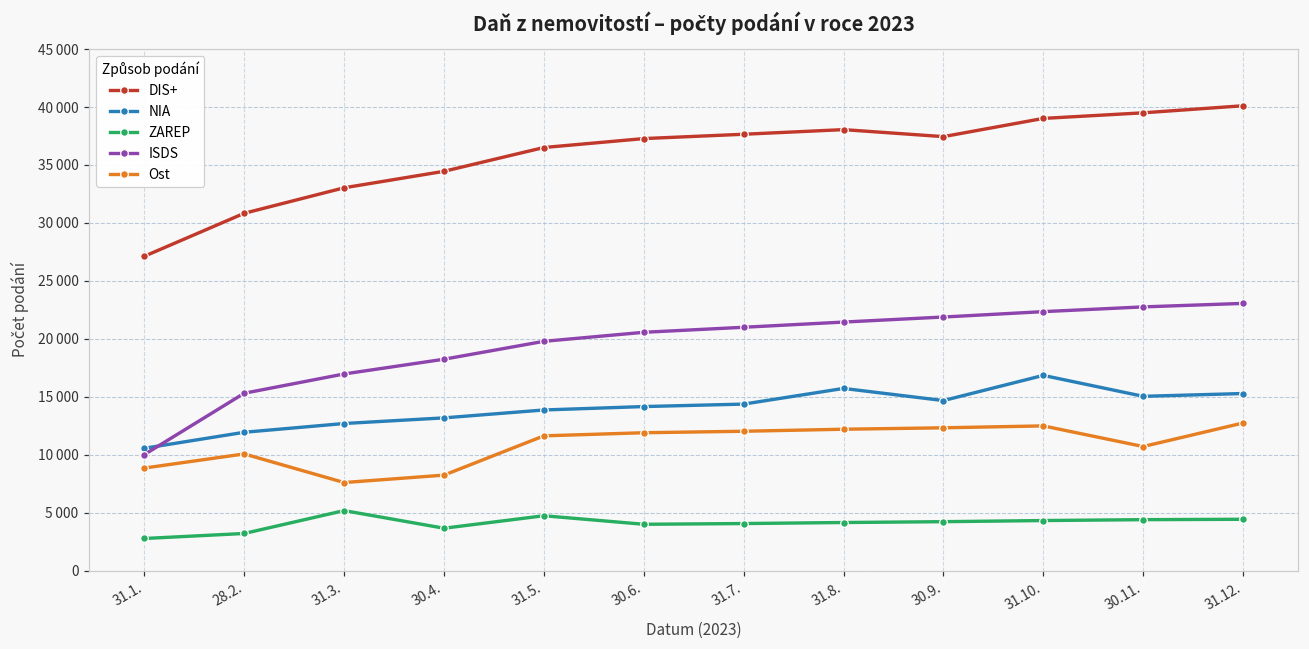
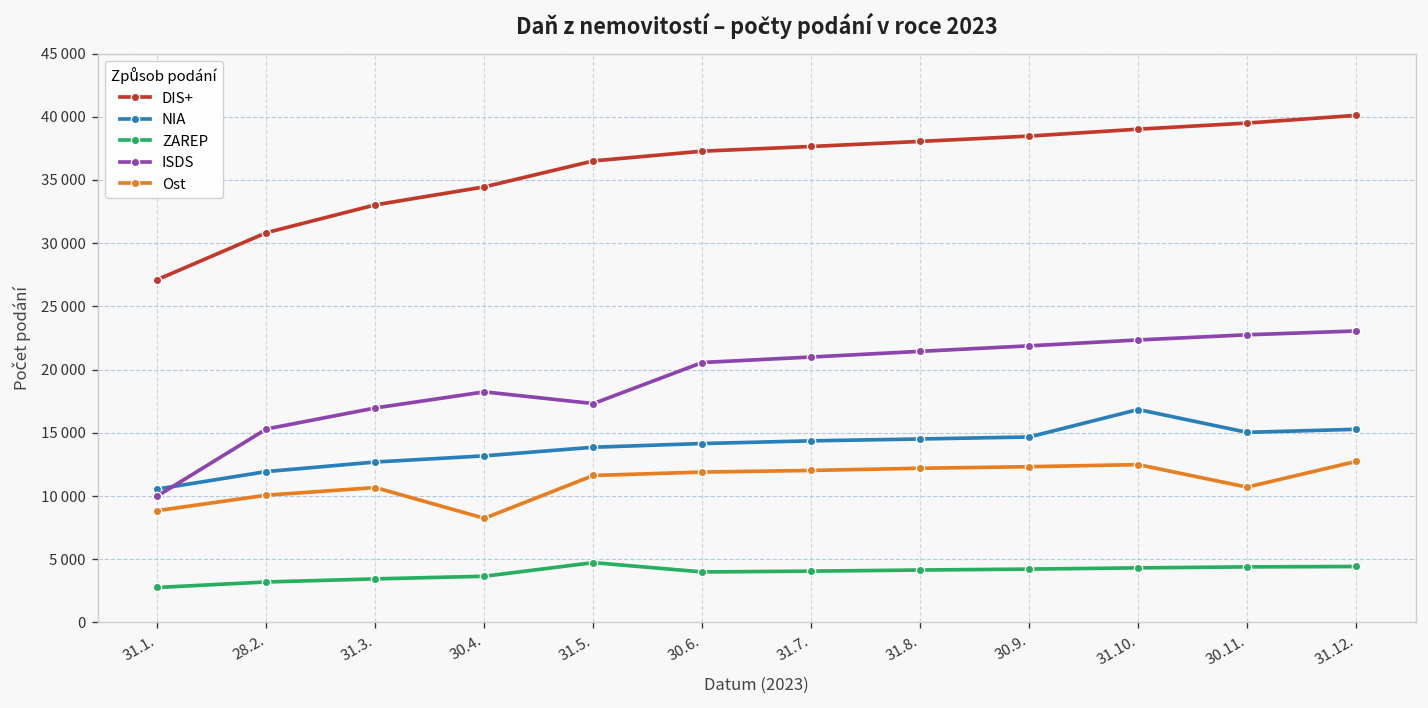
ZAREP, 31.3.: 5200 -> 3400
Ost, 31.3.: 7600 -> 10700
ISDS, 31.5.: 19800 -> 17300
NIA, 31.8.: 15700 -> 14500
DIS+, 30.9.: 37400 -> 38500
